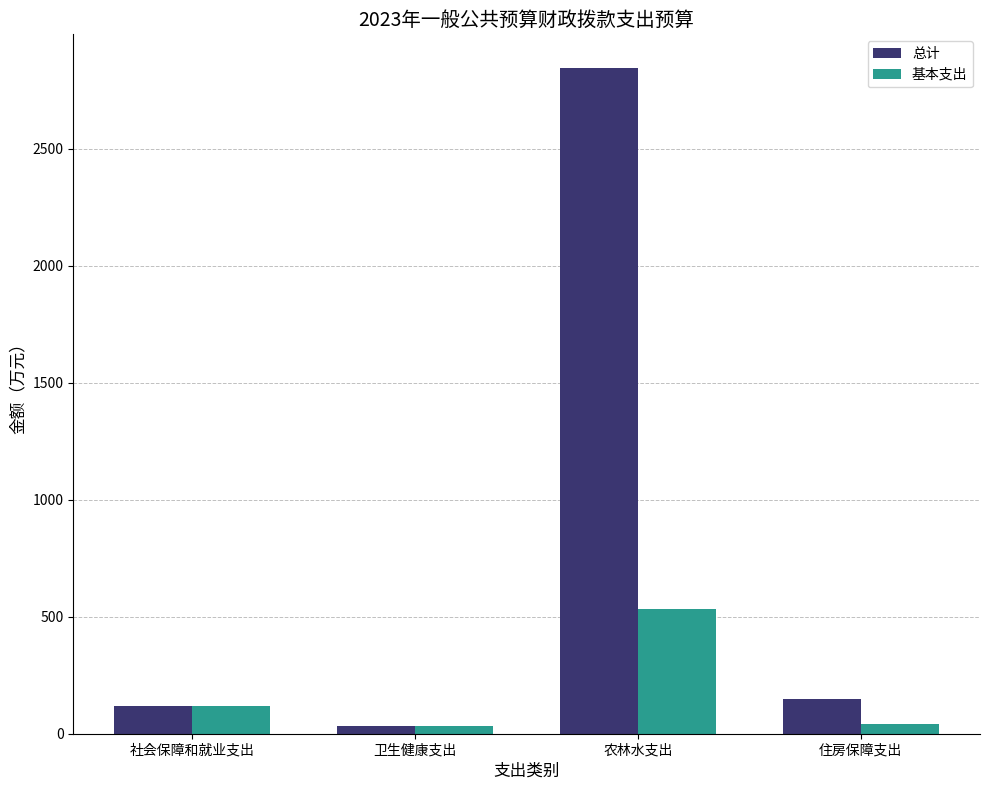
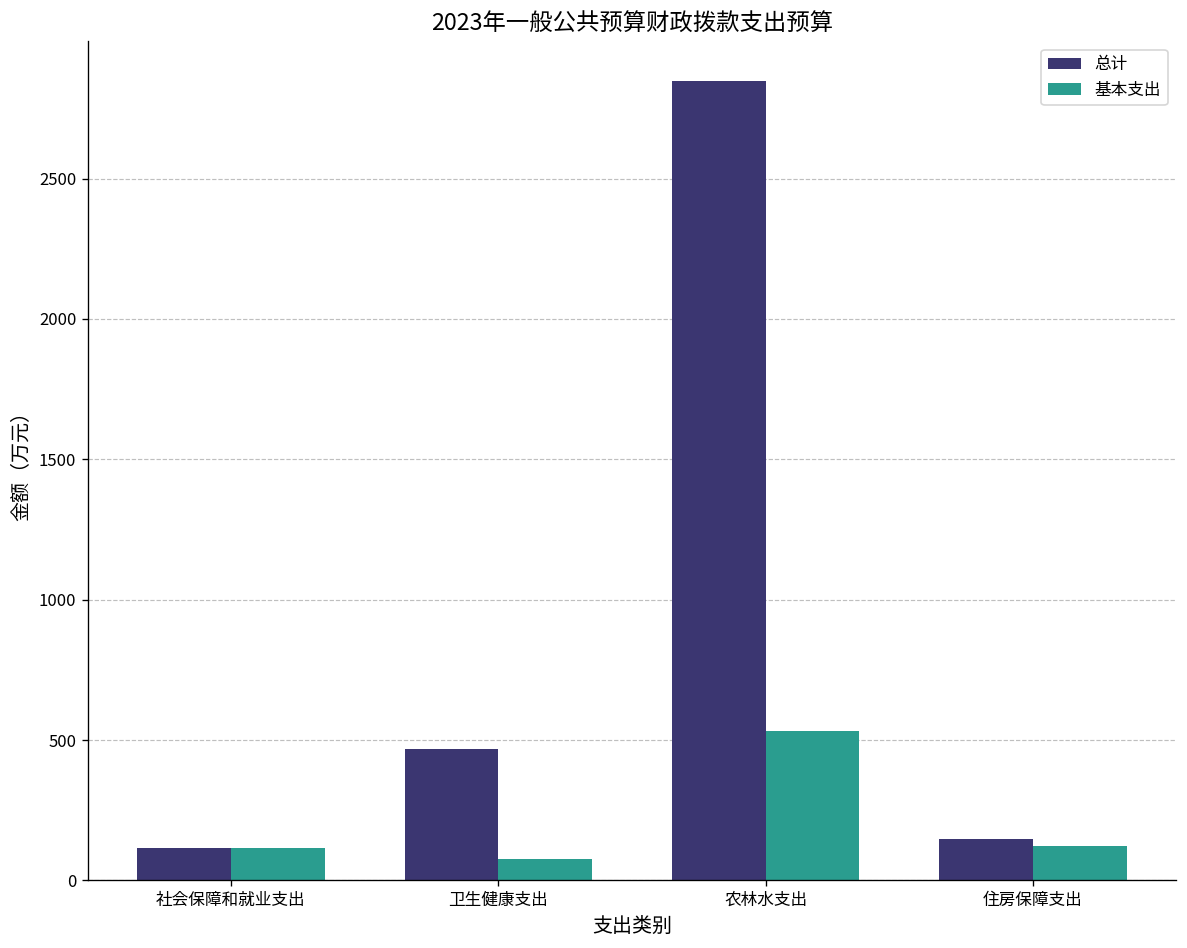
总计, 卫生健康支出: 30 -> 470
基本支出, 卫生健康支出: 30 -> 80
基本支出, 住房保障支出: 40 -> 120
